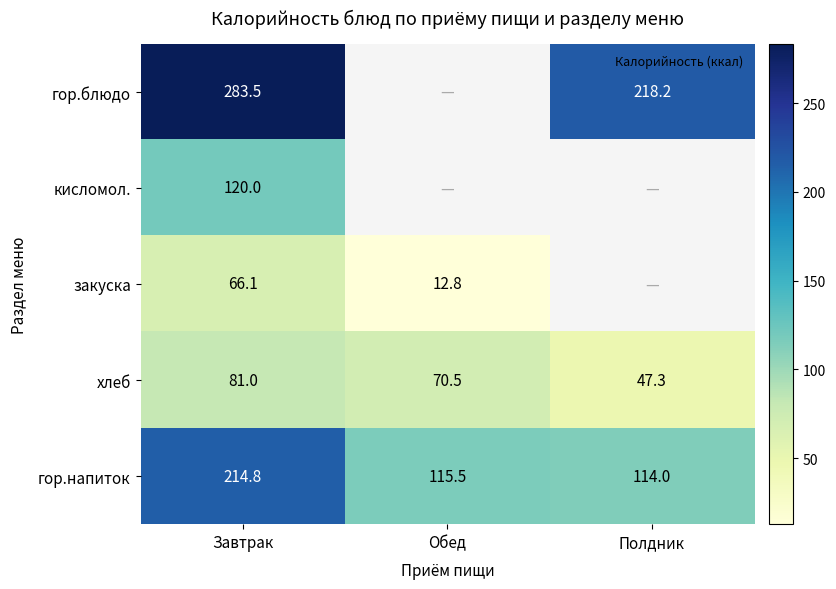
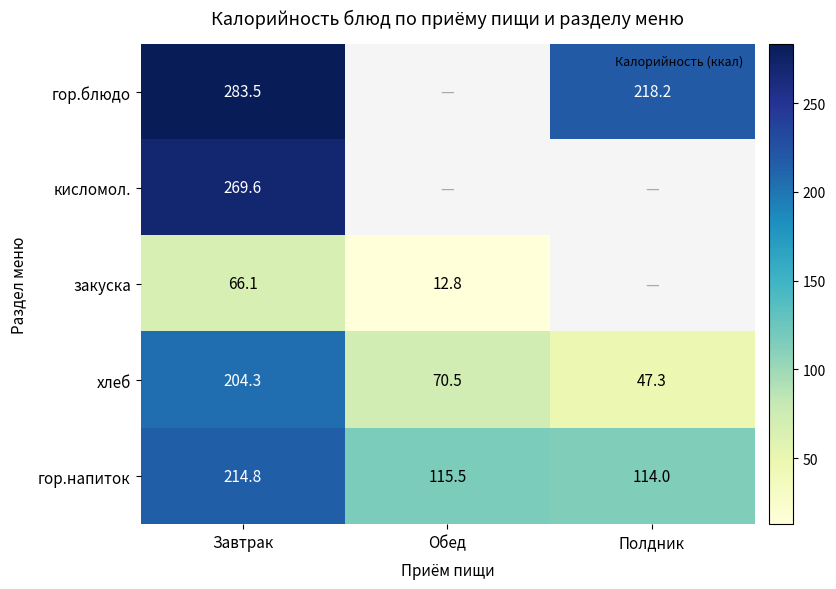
кисломол., Завтрак: 120.0 -> 269.6
хлеб, Завтрак: 81.0 -> 204.3
